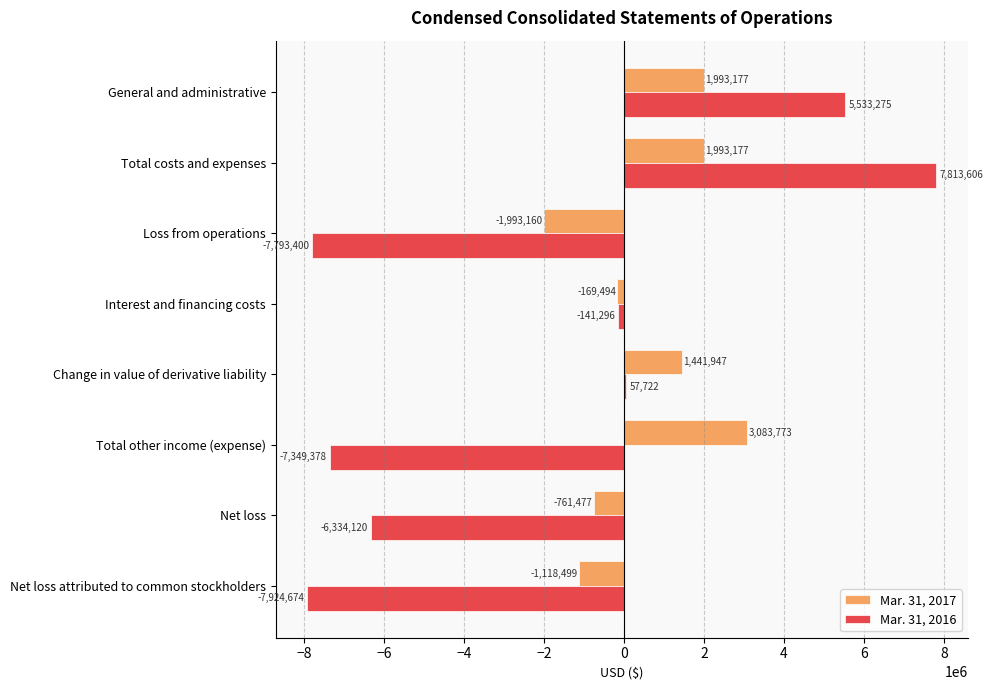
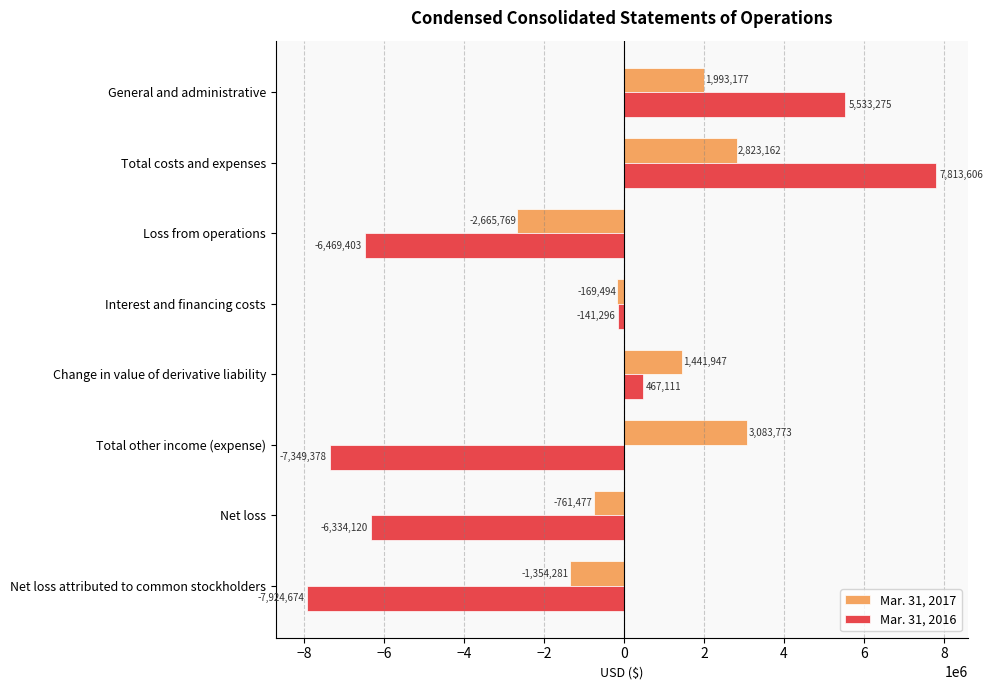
Mar. 31, 2017, Total costs and expenses: 1,993,177 -> 2,823,162
Mar. 31, 2017, Loss from operations: -1,993,160 -> -2,665,769
Mar. 31, 2016, Loss from operations: -7,793,400 -> -6,469,403
Mar. 31, 2016, Change in value of derivative liability: 57,722 -> 467,111
Mar. 31, 2017, Net loss attributed to common stockholders: -1,118,499 -> -1,354,281
